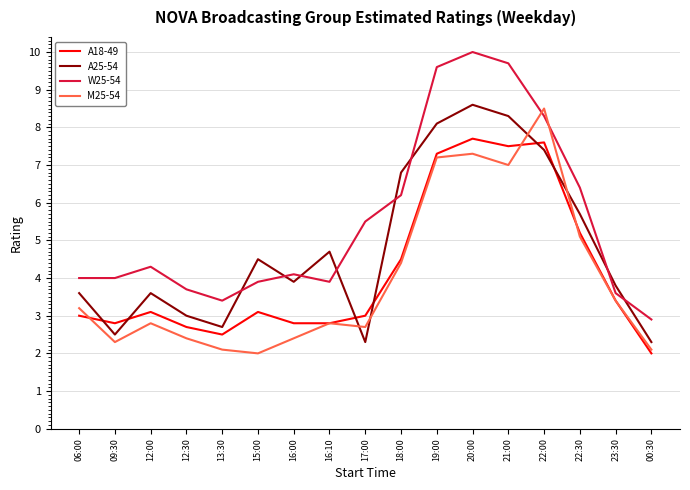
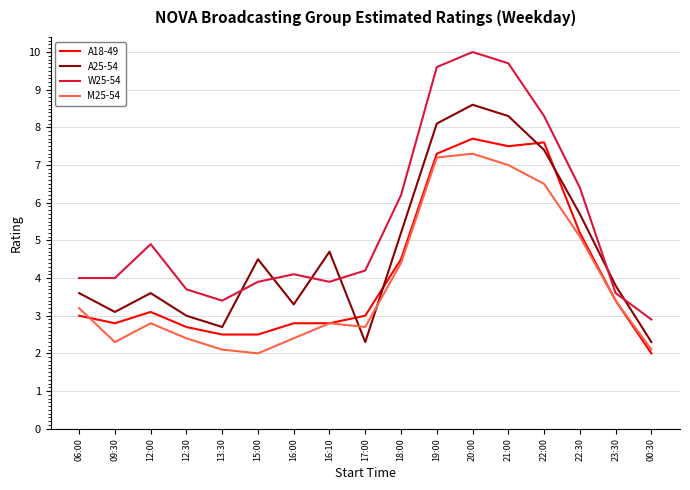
A25-54, 09:30: 2.5 -> 3.1
W25-54, 12:00: 4.3 -> 4.9
A18-49, 15:00: 3.1 -> 2.5
A25-54, 16:00: 3.9 -> 3.3
W25-54, 17:00: 5.5 -> 4.2
A25-54, 18:00: 6.8 -> 5.2
M25-54, 22:00: 8.5 -> 6.5
